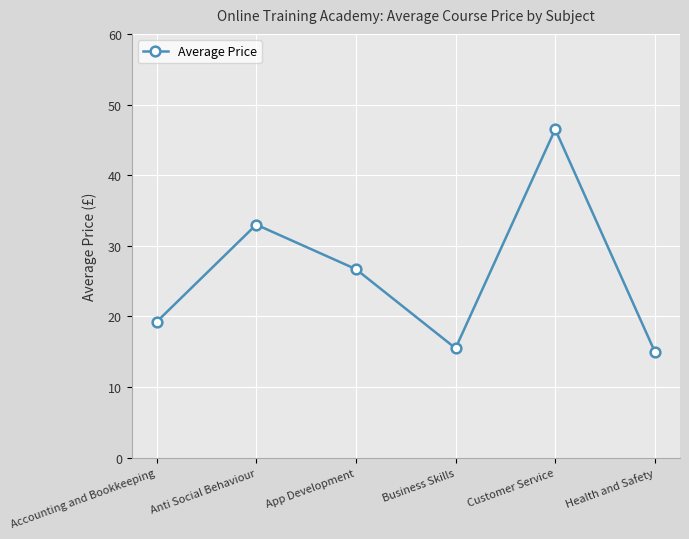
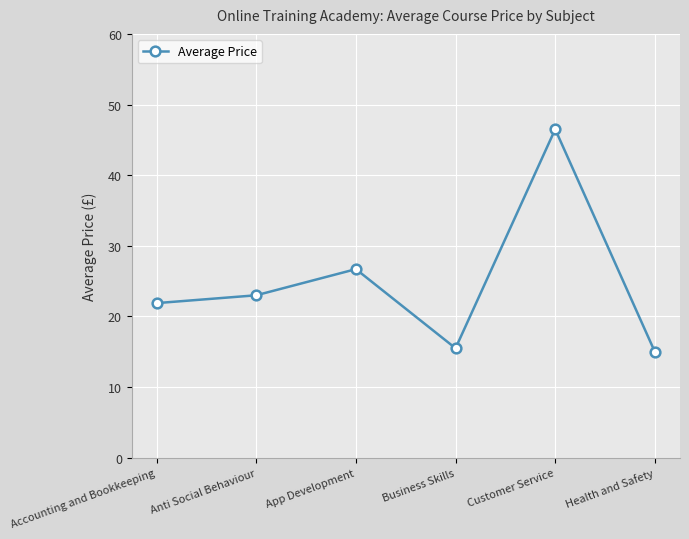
Accounting and Bookkeeping: 19 -> 22
Anti Social Behaviour: 33 -> 23
